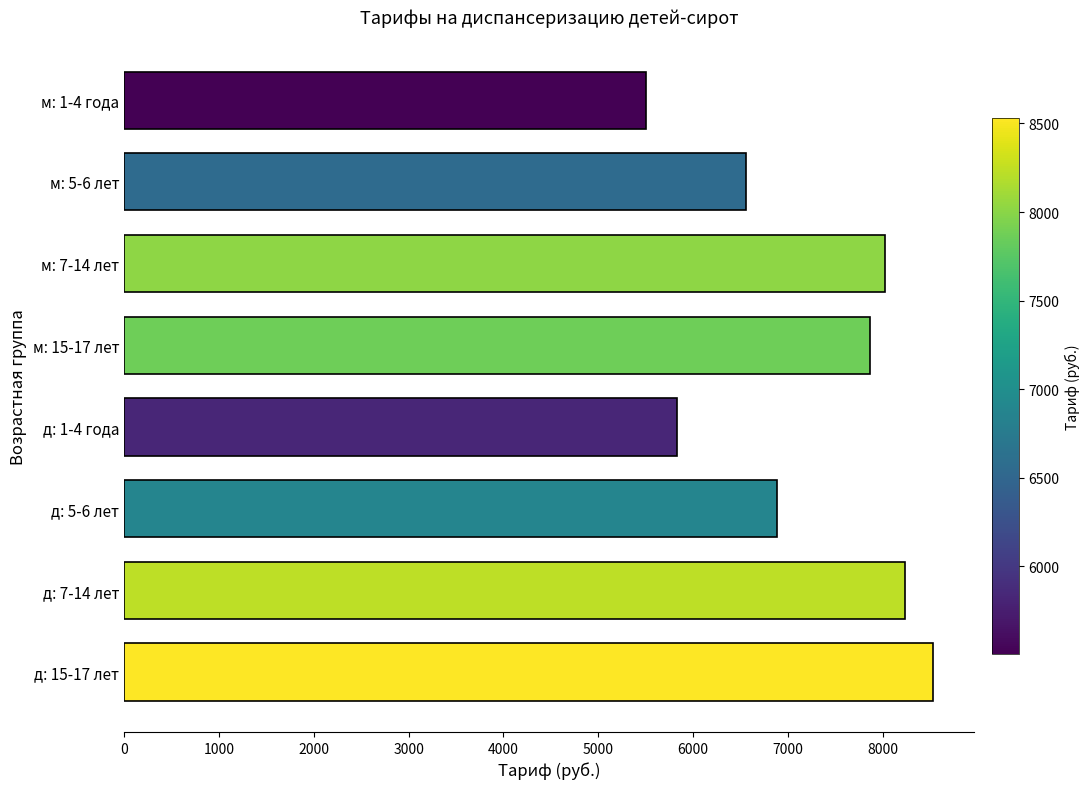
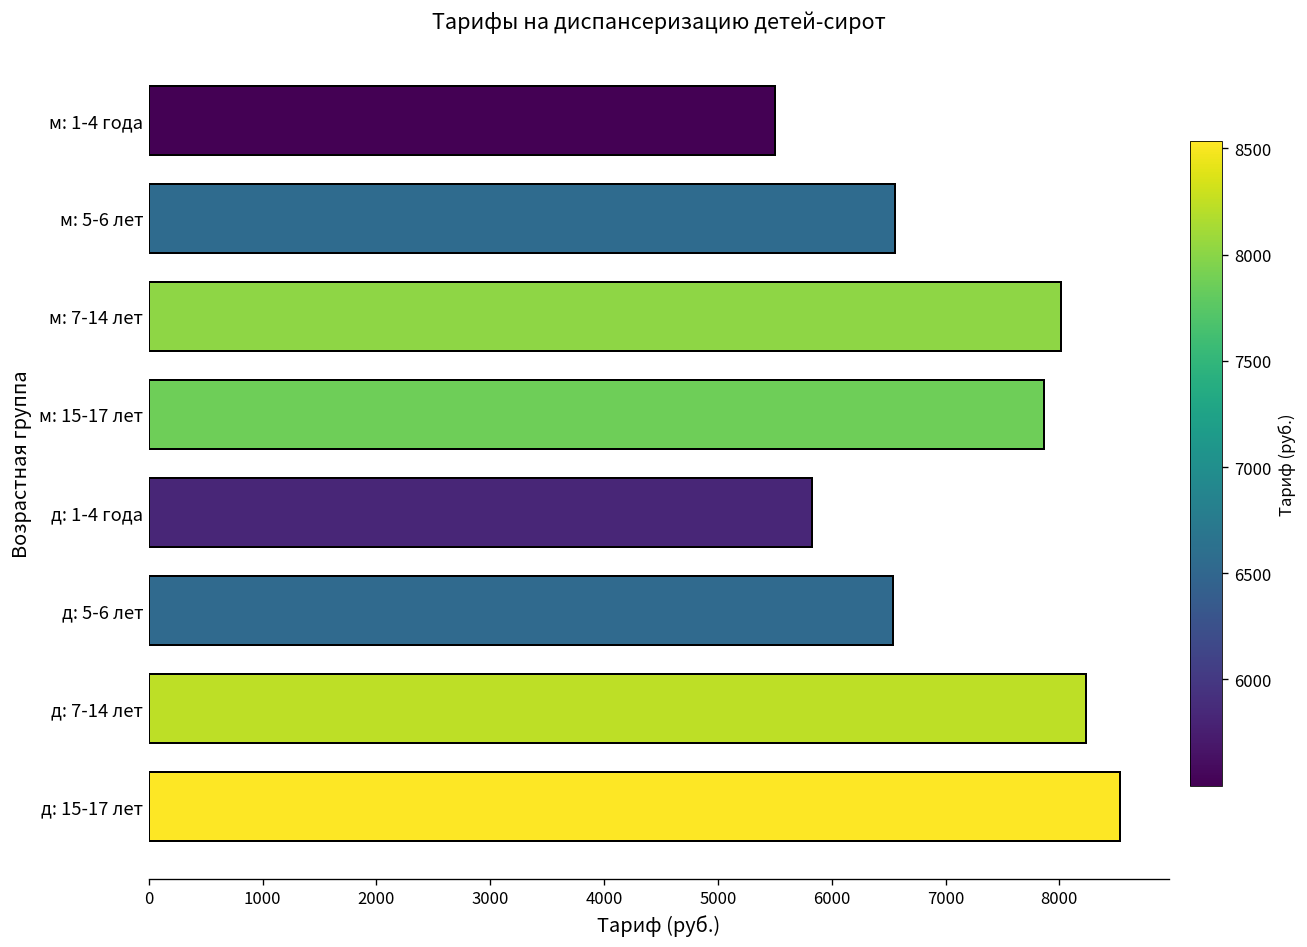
д: 5-6 лет: 6900 -> 6500
